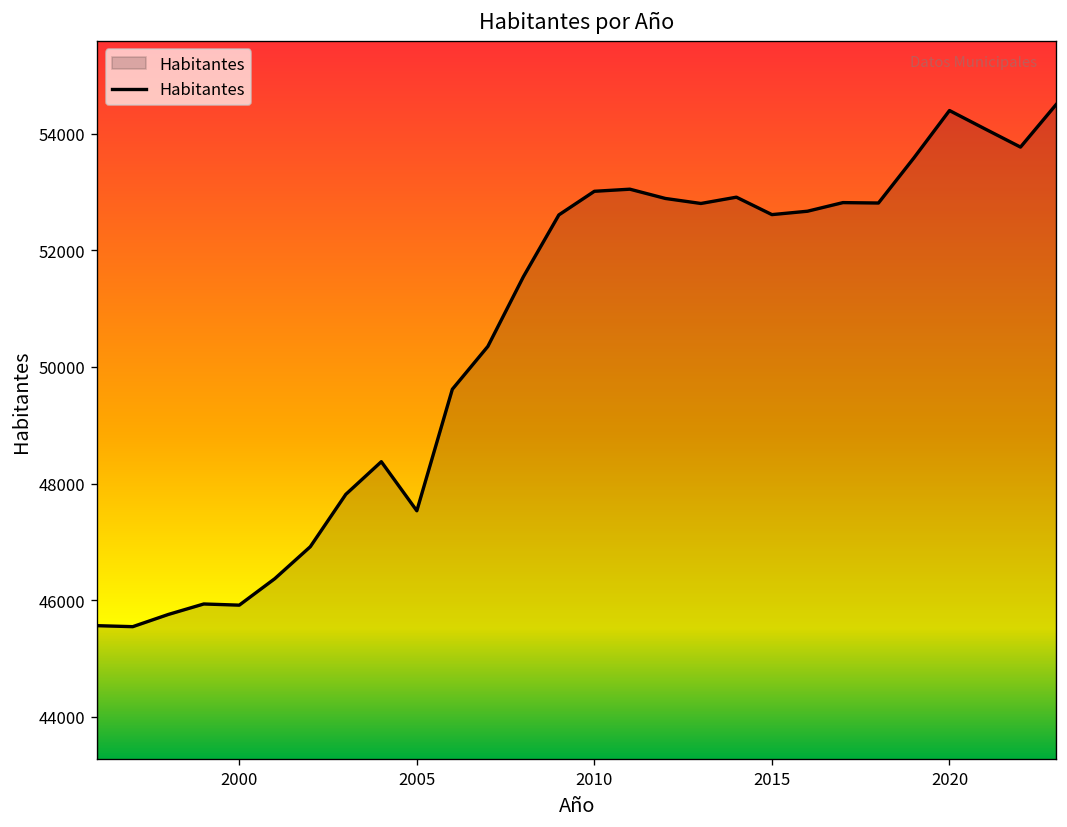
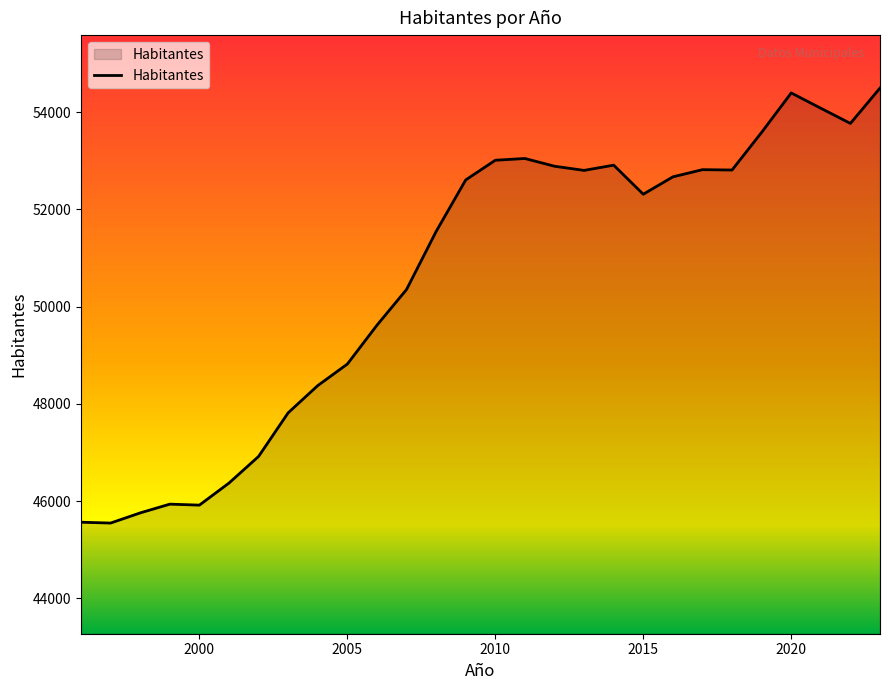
2005: 47500 -> 48800
2015: 52600 -> 52300
